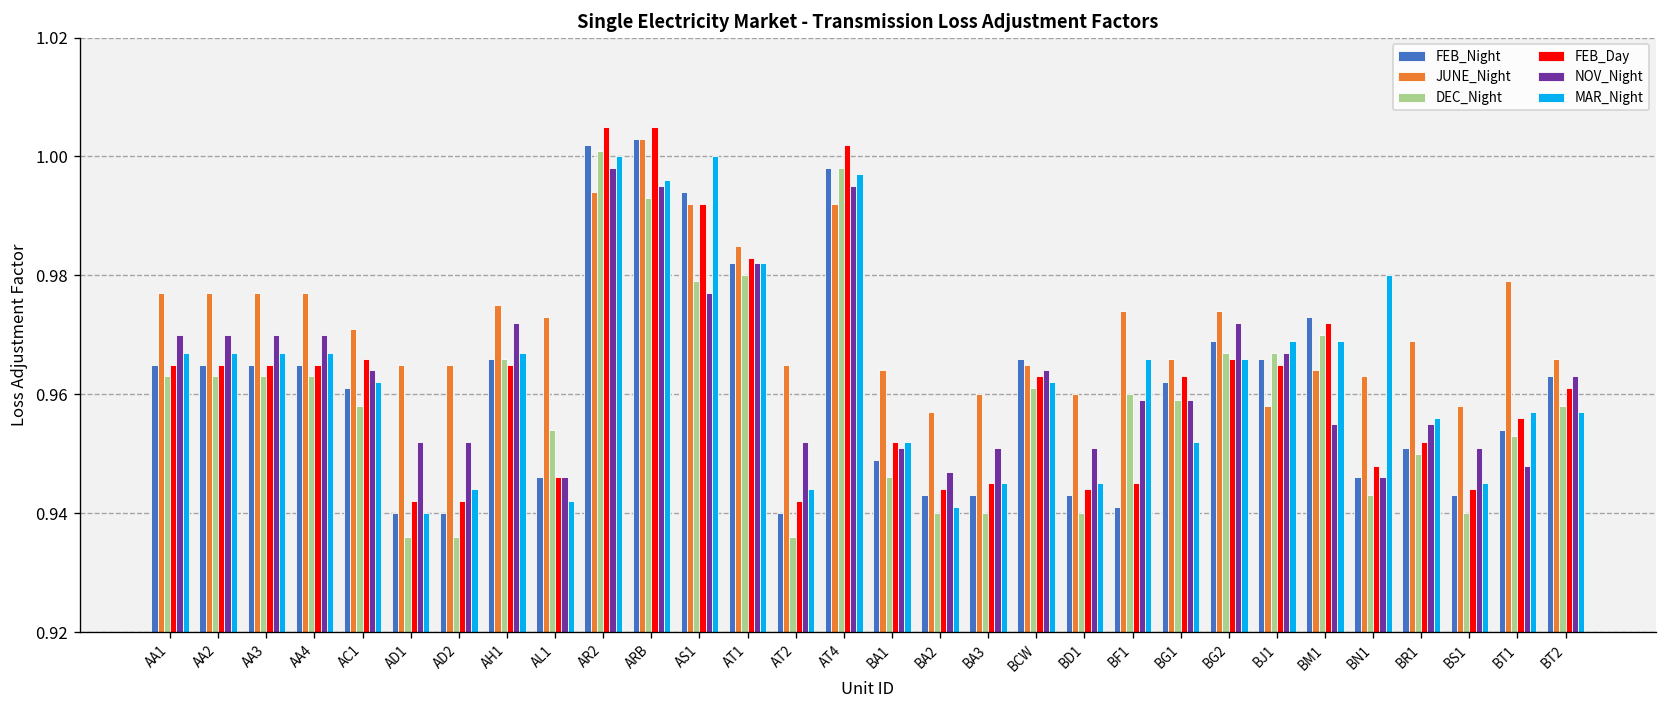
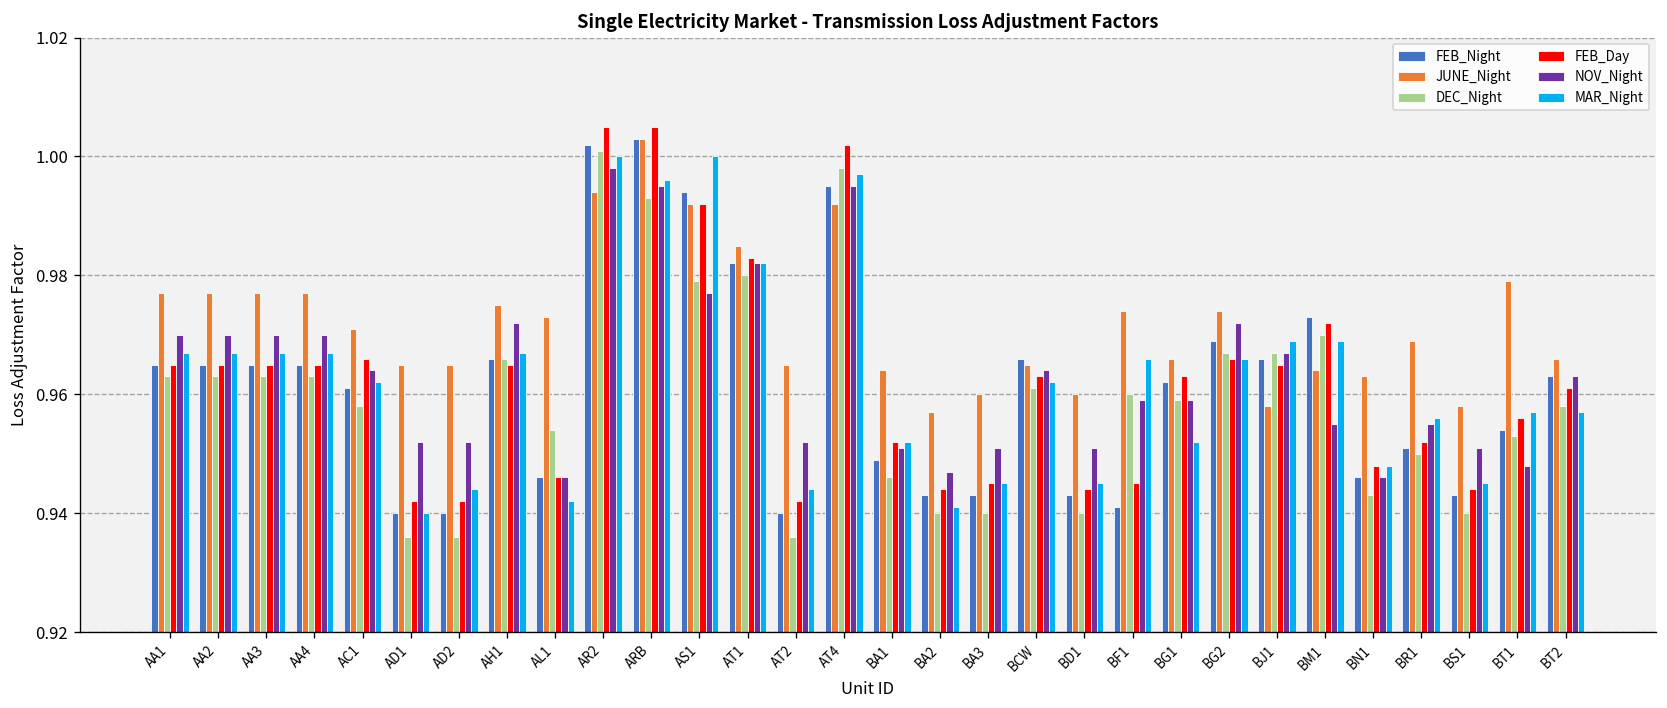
FEB_Night, AT4: 0.998 -> 0.995
MAR_Night, BN1: 0.980 -> 0.948
